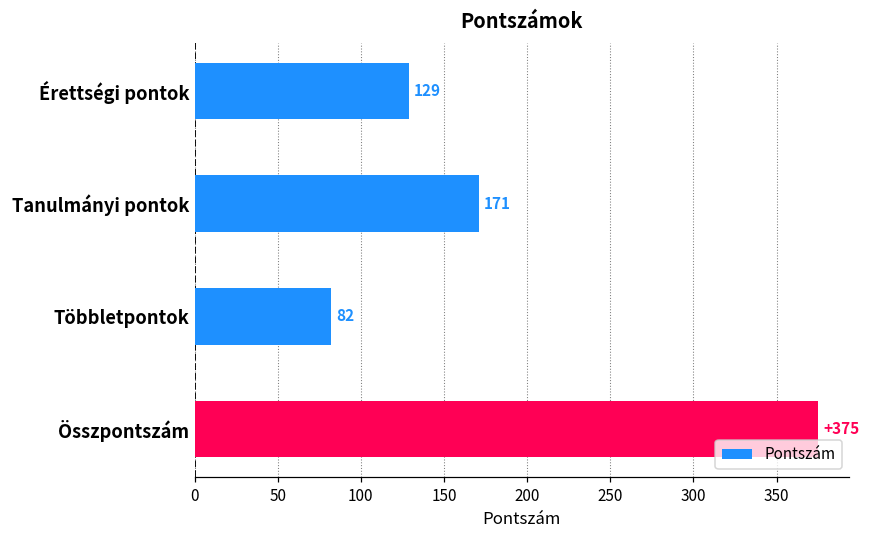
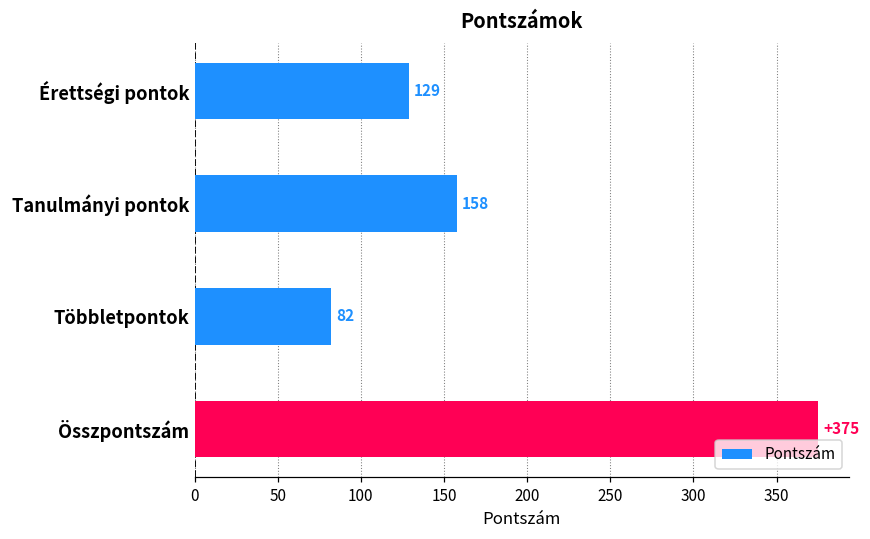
Tanulmányi pontok: 171 -> 158
